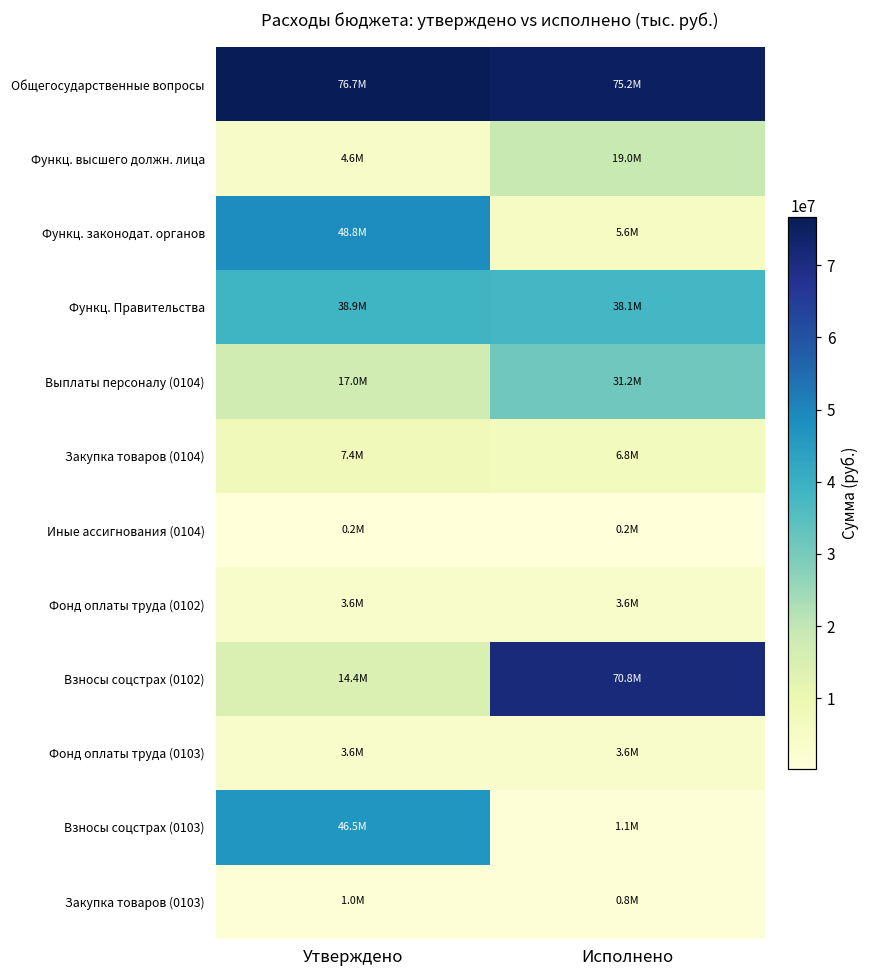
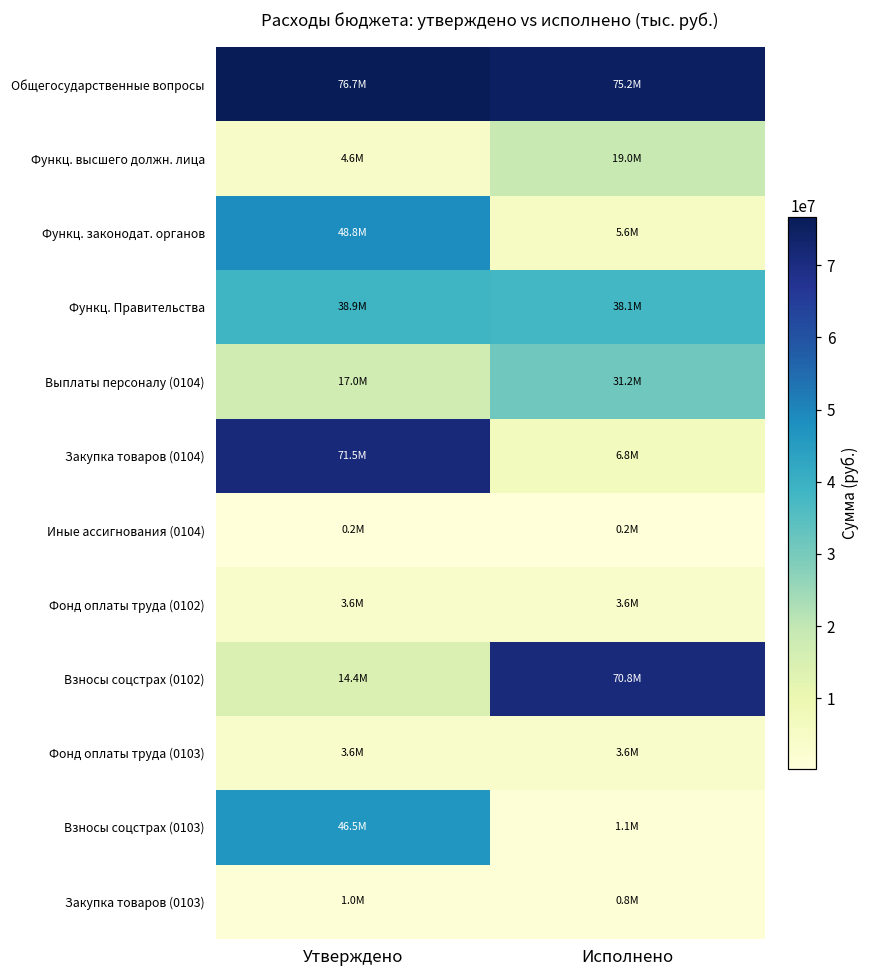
Закупка товаров (0104), Утверждено: 7.4M -> 71.5M
